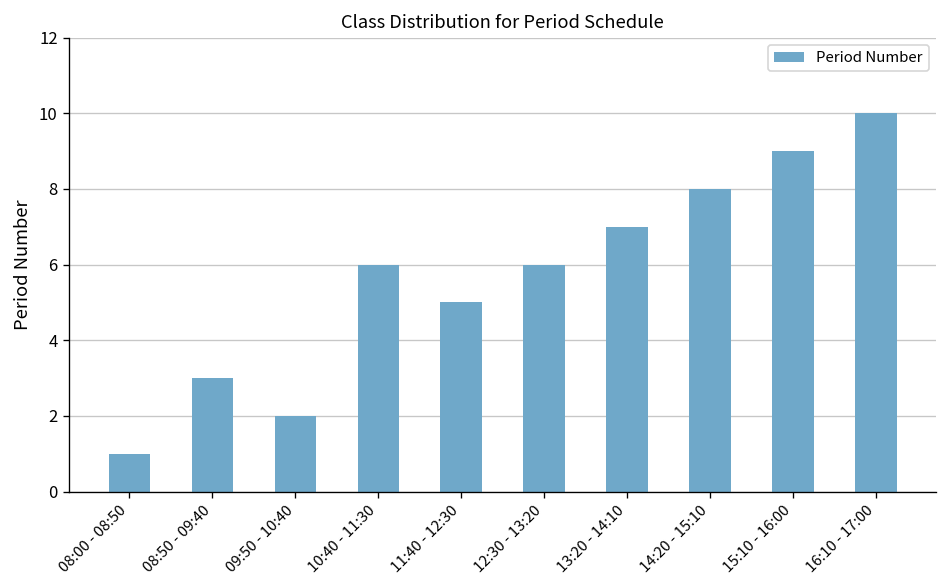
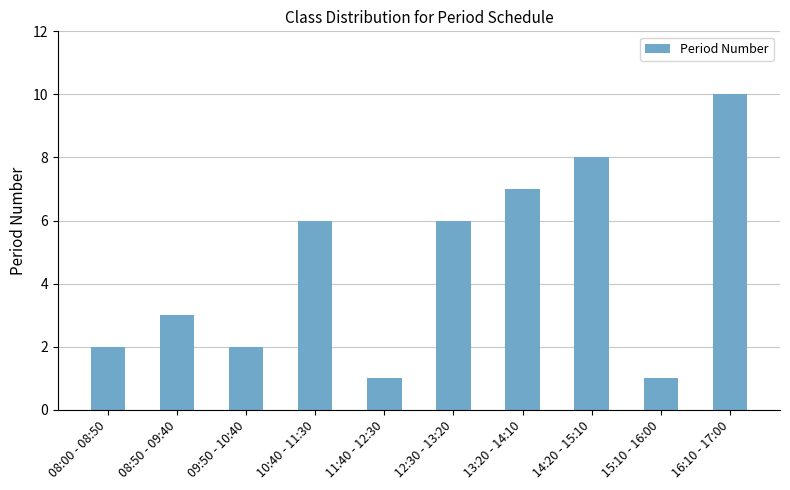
08:00 - 08:50: 1 -> 2
11:40 - 12:30: 5 -> 1
15:10 - 16:00: 9 -> 1
